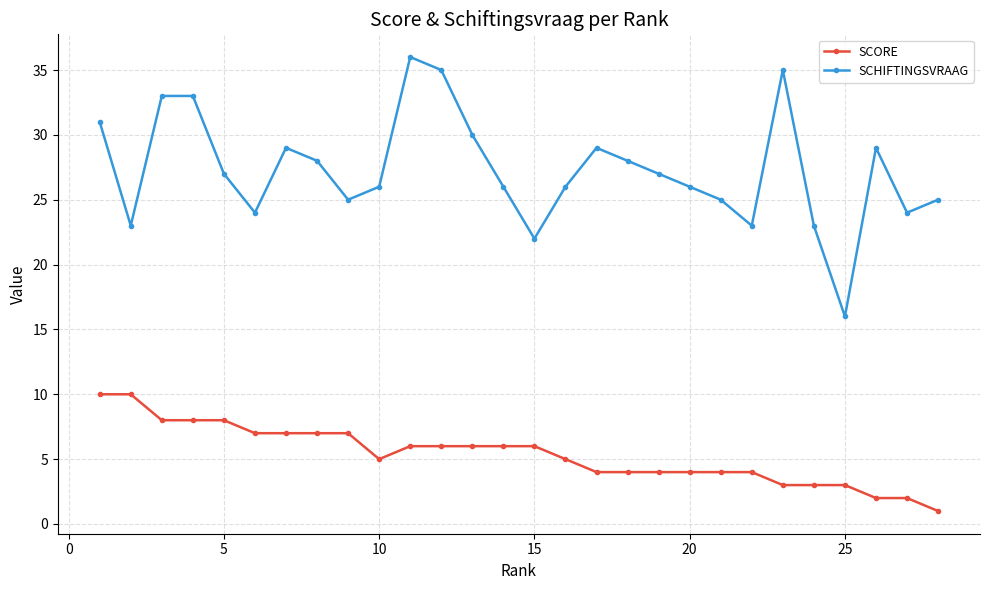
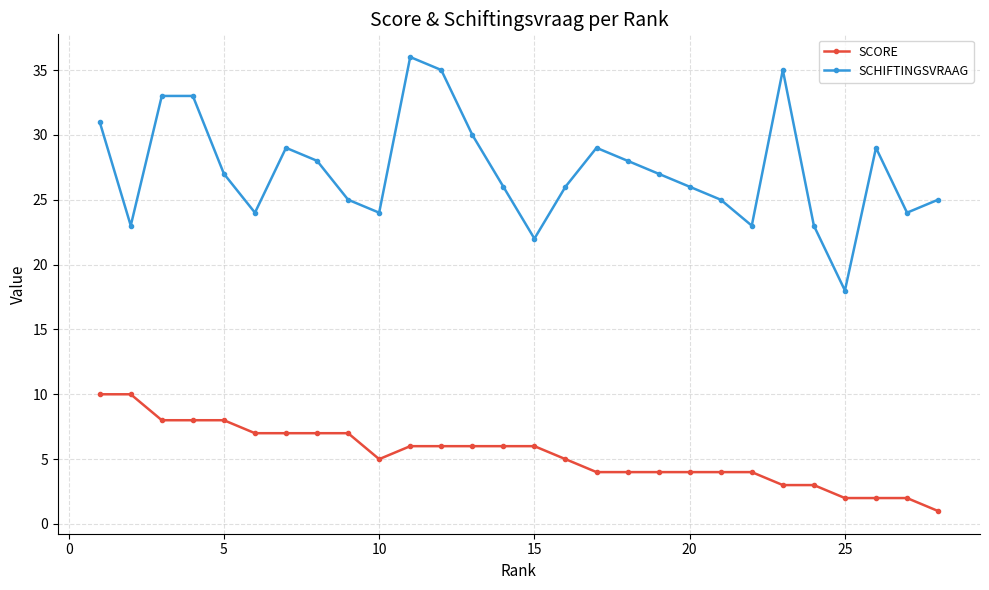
SCHIFTINGSVRAAG, 10: 26 -> 24
SCORE, 25: 3 -> 2
SCHIFTINGSVRAAG, 25: 16 -> 18
